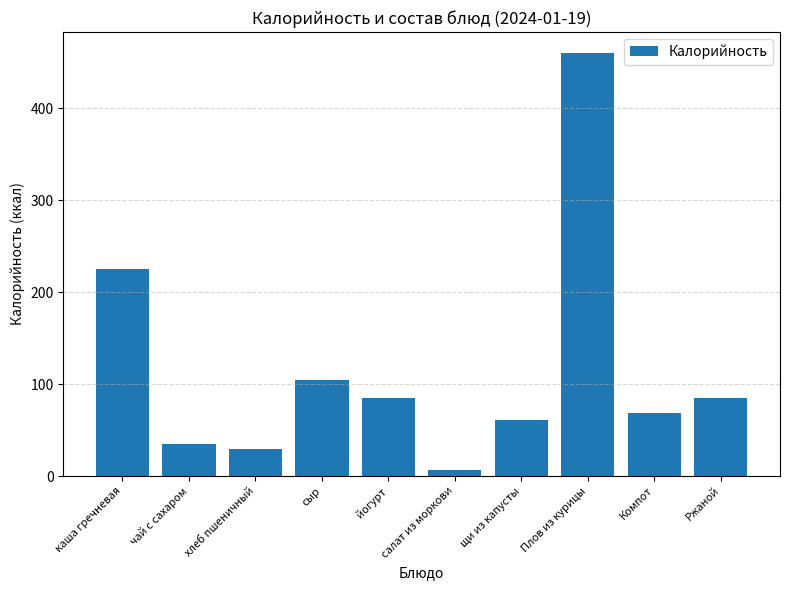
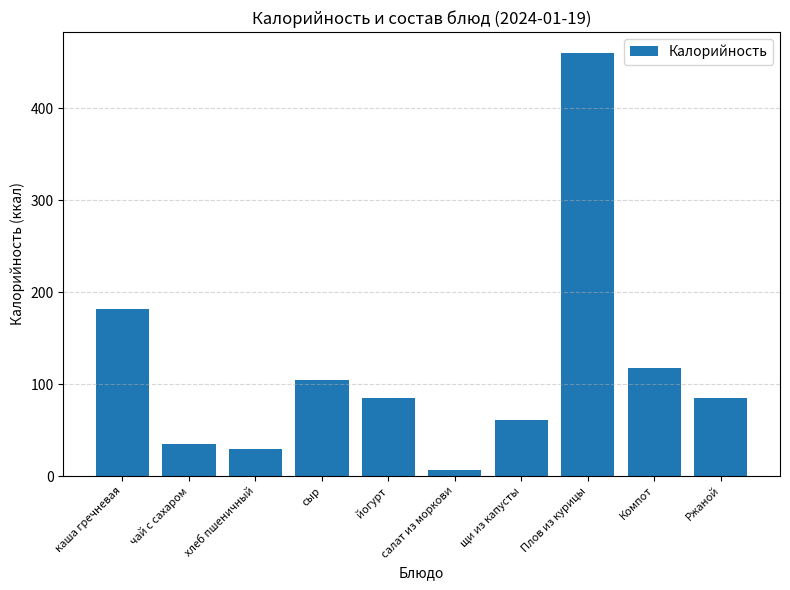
каша гречневая: 230 -> 180
Компот: 70 -> 120
